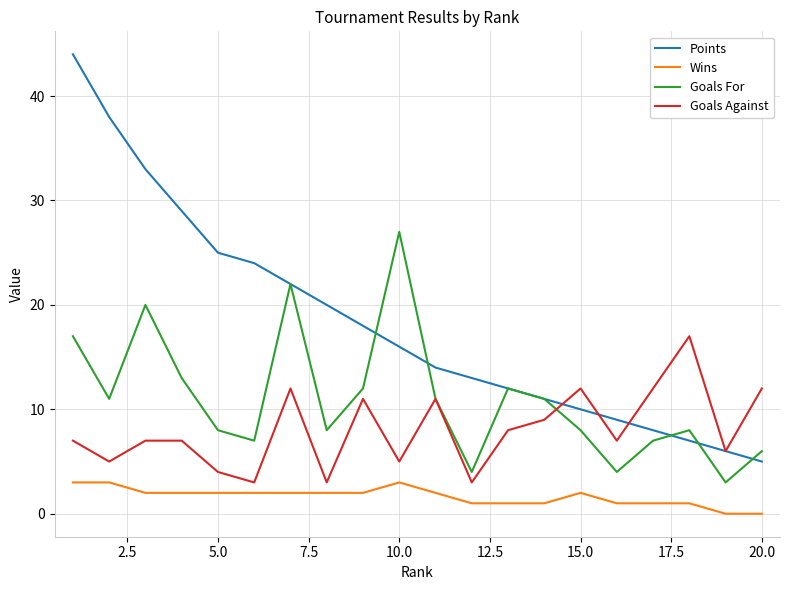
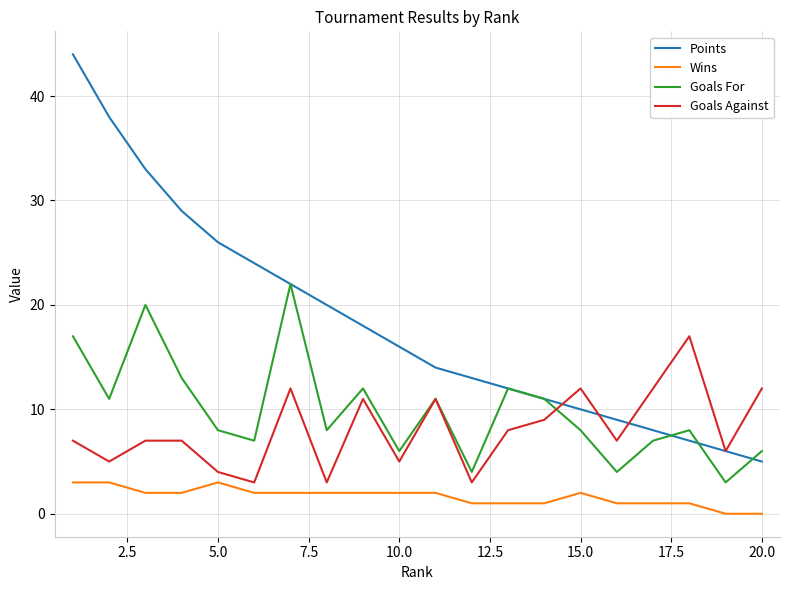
Points, 5.0: 25 -> 26
Wins, 5.0: 2 -> 3
Wins, 10.0: 3 -> 2
Goals For, 10.0: 27 -> 6
